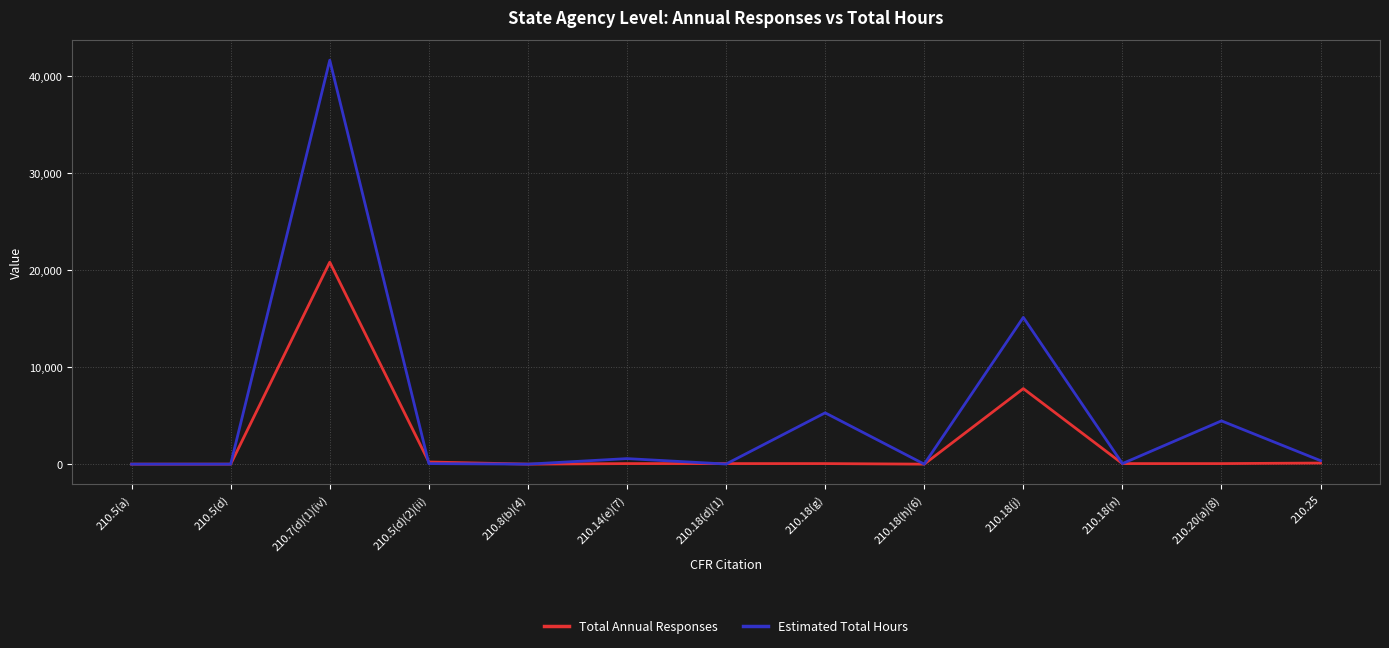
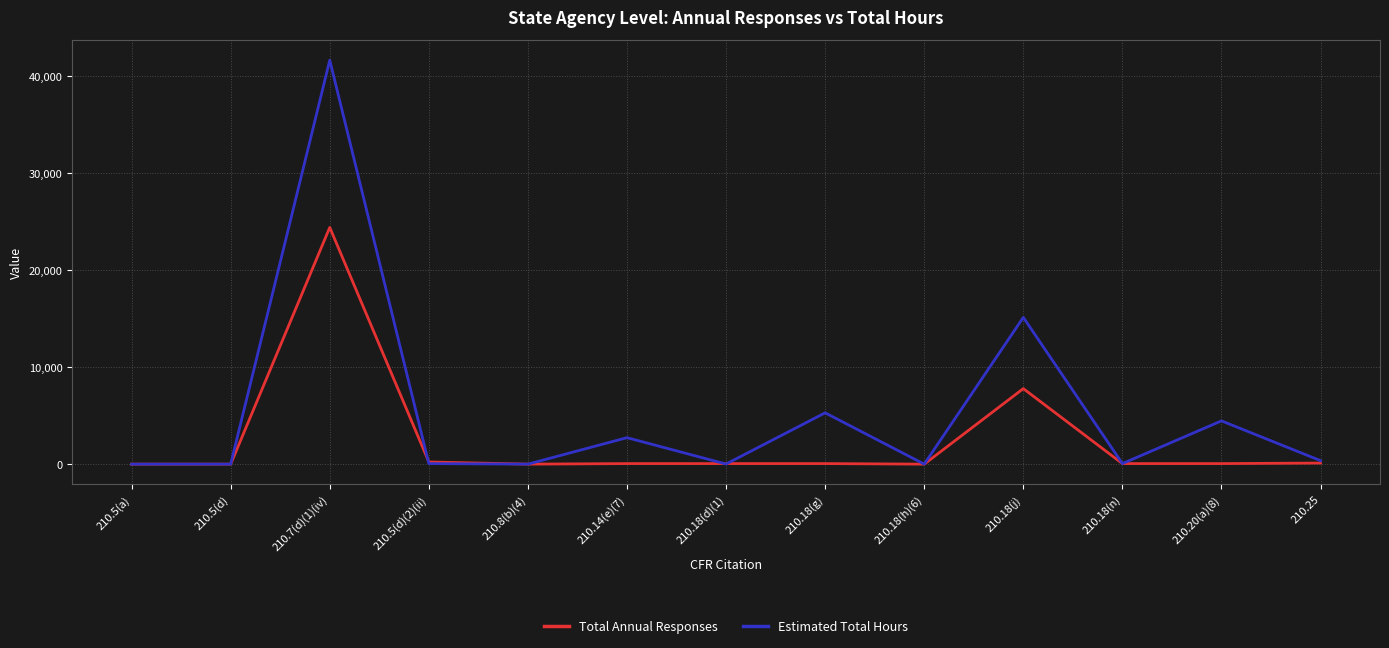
Total Annual Responses, 210.7(d)(1)(iv): 21,000 -> 24,000
Estimated Total Hours, 210.14(e)(7): 1,000 -> 3,000
